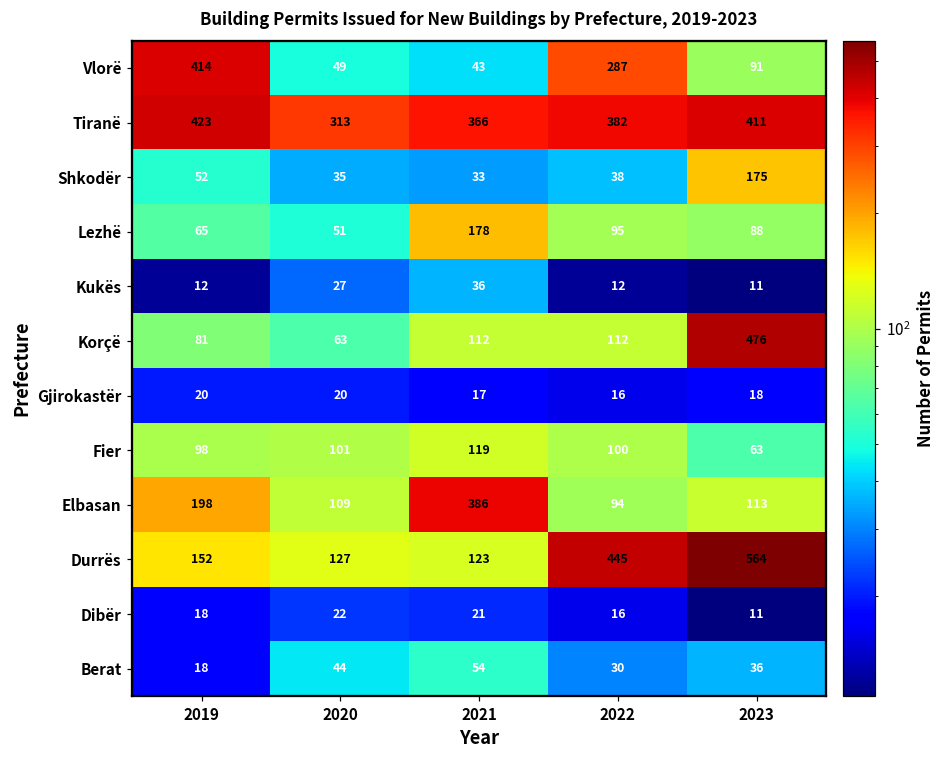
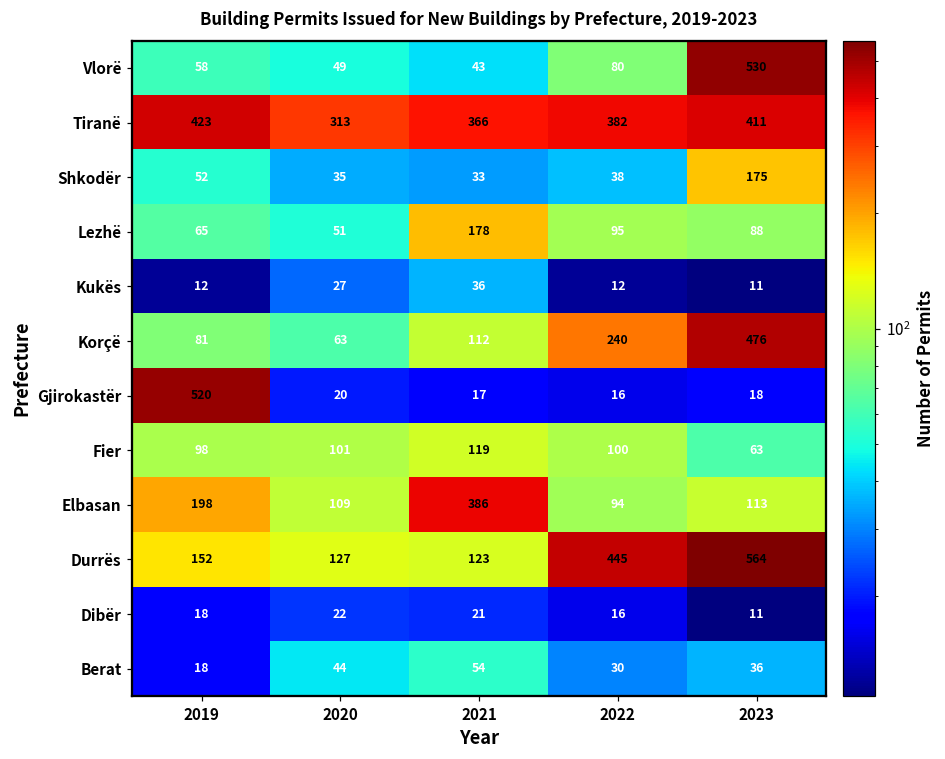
Vlorë, 2019: 414 -> 58
Vlorë, 2022: 287 -> 80
Vlorë, 2023: 91 -> 530
Korçë, 2022: 112 -> 240
Gjirokastër, 2019: 20 -> 520
